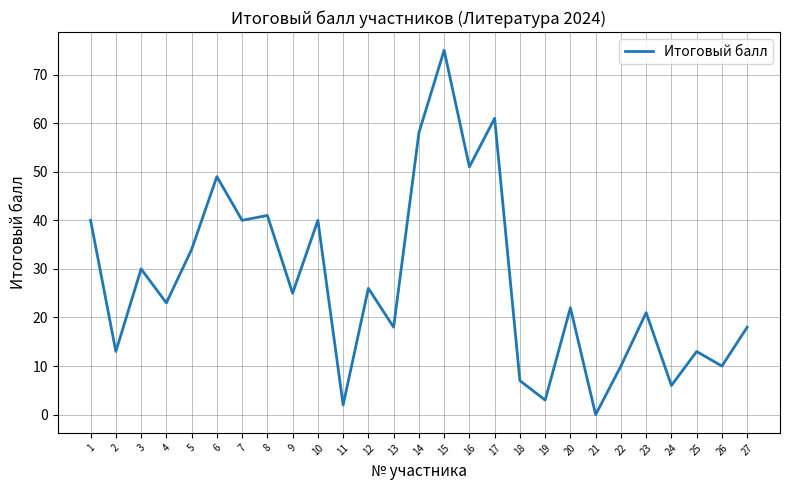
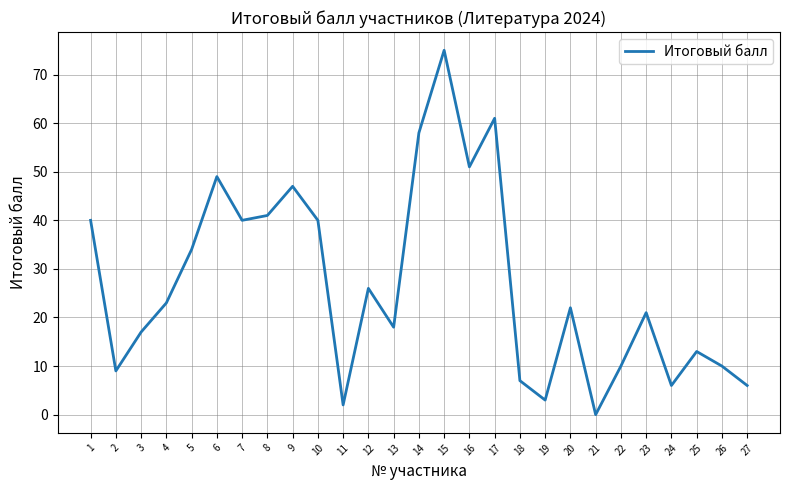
2: 13 -> 9
3: 30 -> 17
9: 25 -> 47
27: 18 -> 6
